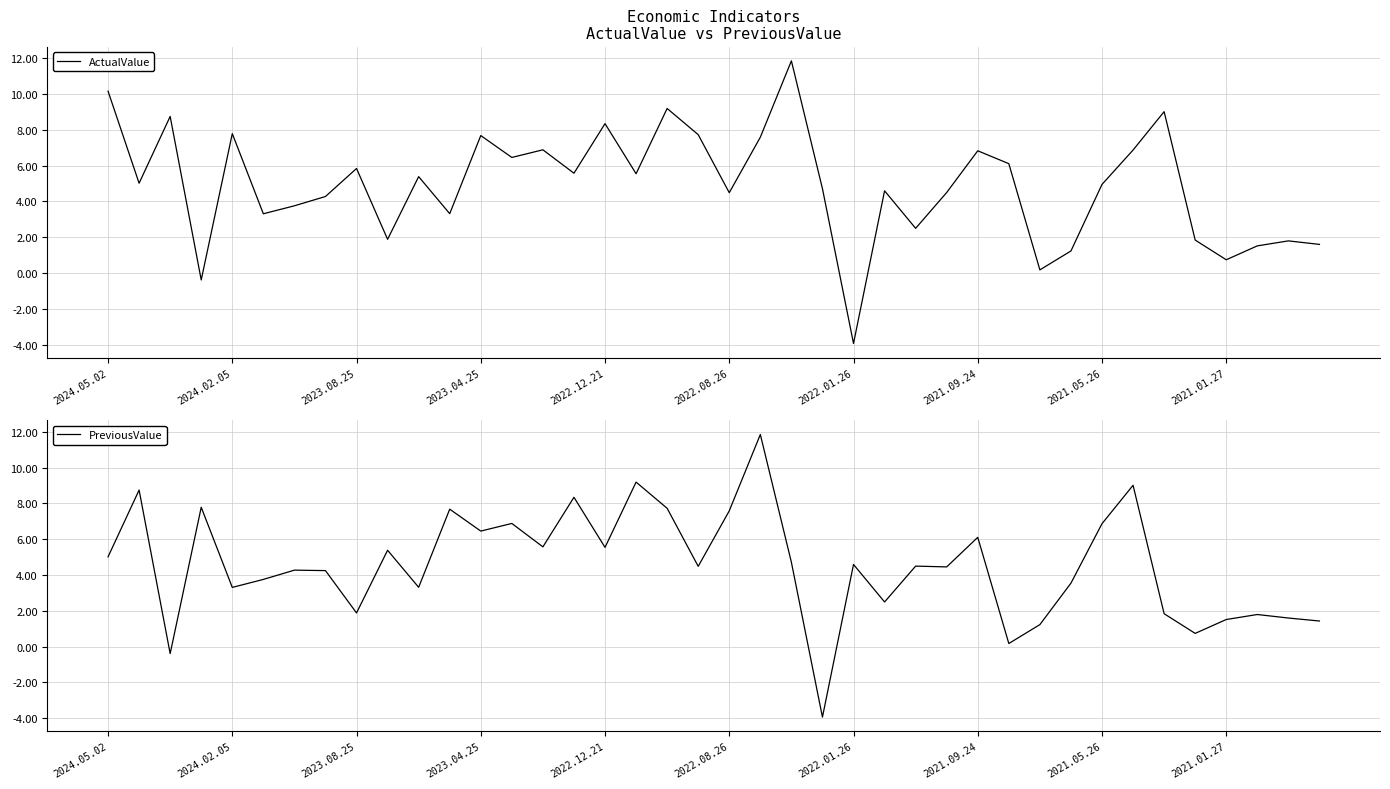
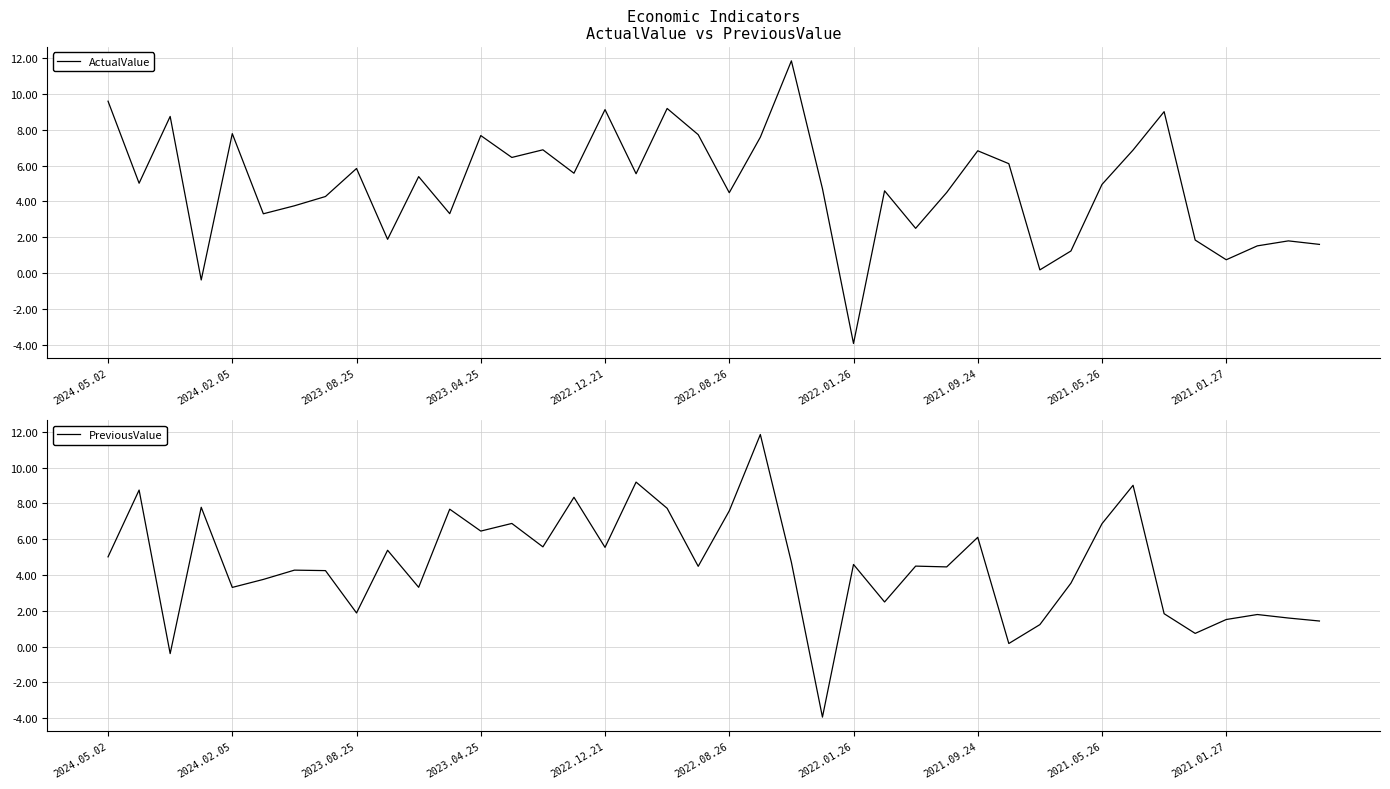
Economic Indicators ActualValue vs PreviousValue, 2024.05.02: 10.2 -> 9.6
Economic Indicators ActualValue vs PreviousValue, 2022.12.21: 8.3 -> 9.1
